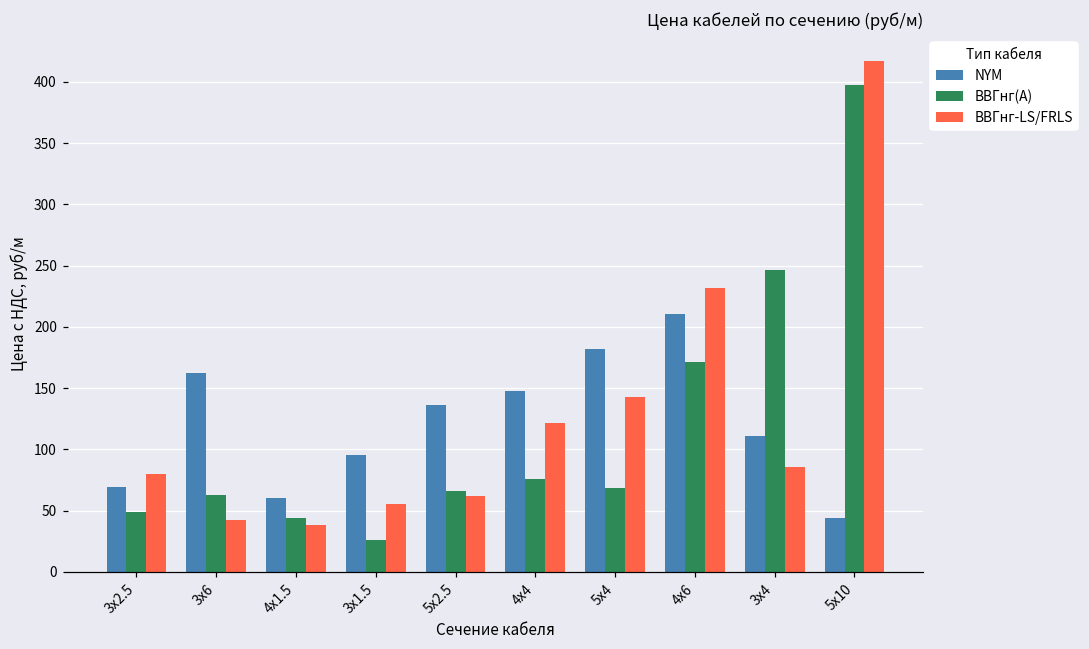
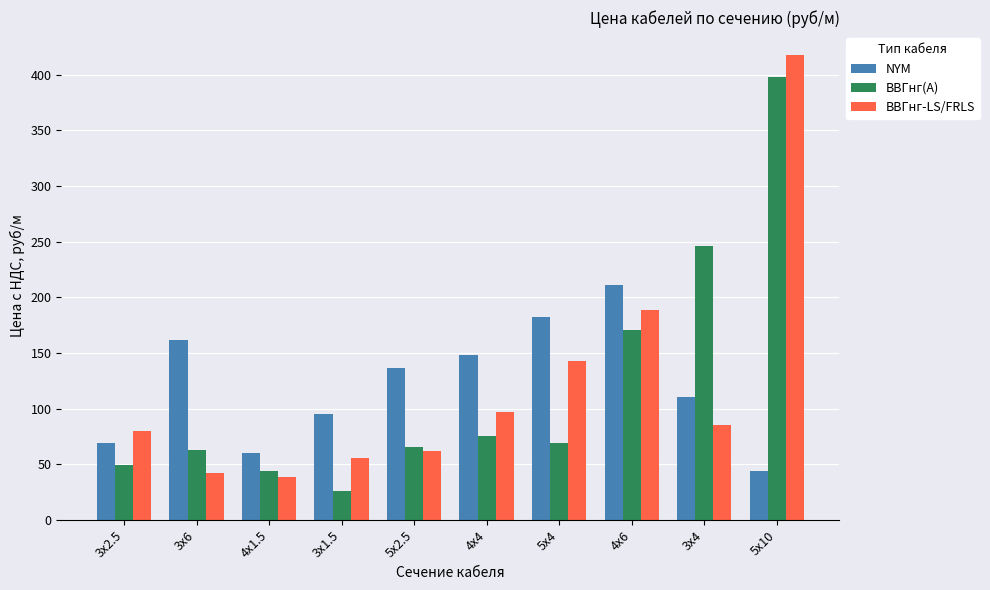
ВВГнг-LS/FRLS, 4х4: 122 -> 97
ВВГнг-LS/FRLS, 4х6: 232 -> 189
